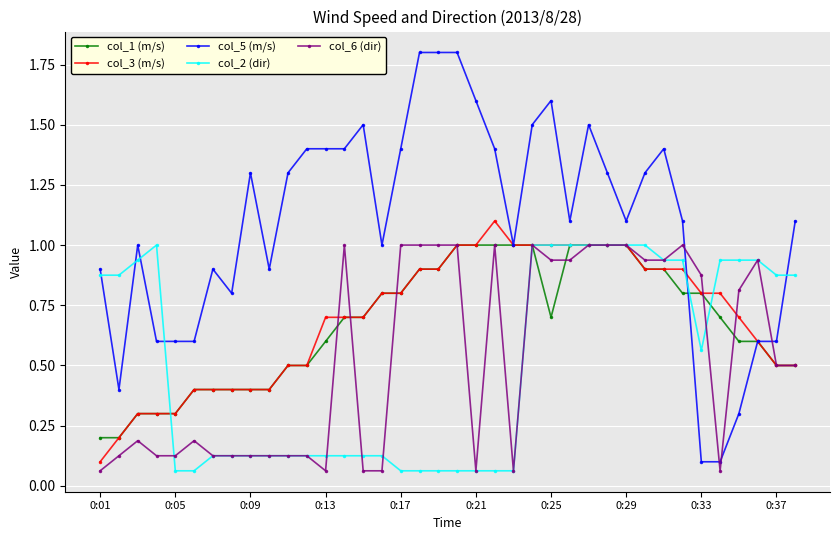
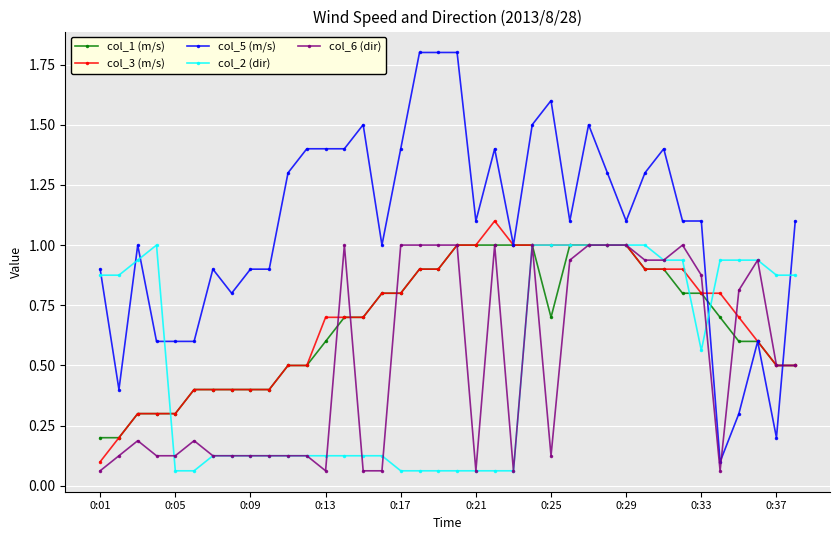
col_5 (m/s), 0:09: 1.3 -> 0.9
col_5 (m/s), 0:21: 1.6 -> 1.1
col_6 (dir), 0:25: 0.94 -> 0.13
col_5 (m/s), 0:33: 0.1 -> 1.1
col_5 (m/s), 0:37: 0.6 -> 0.2
